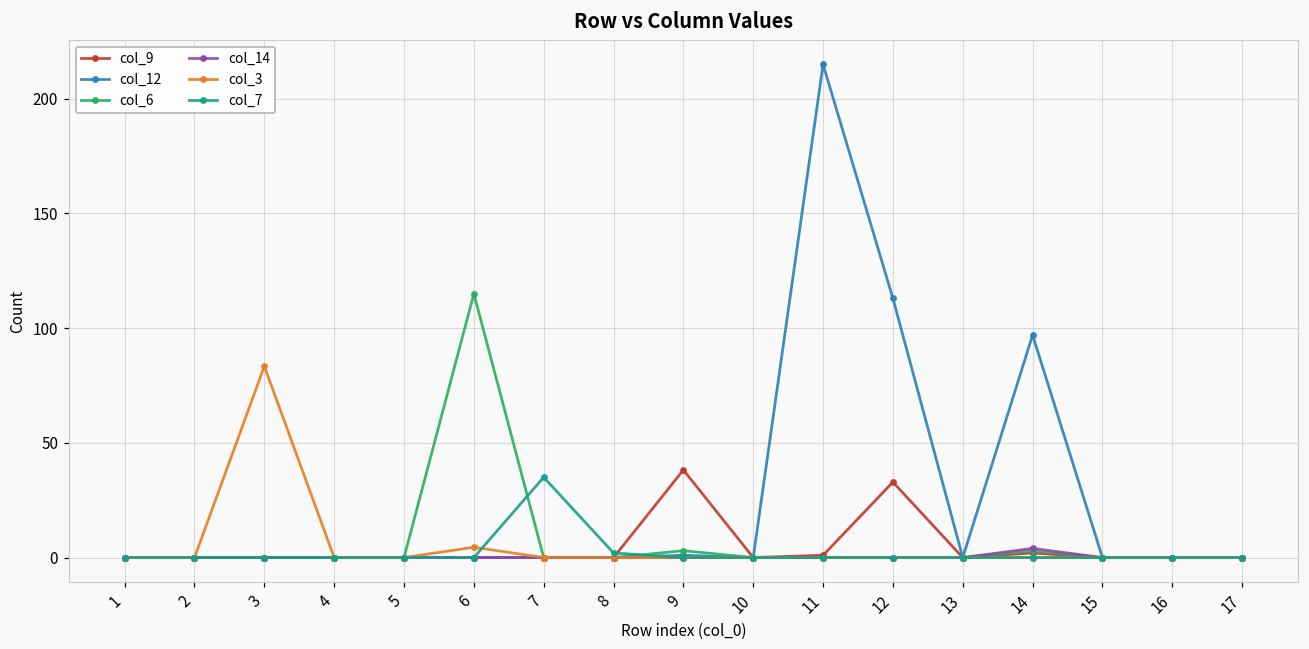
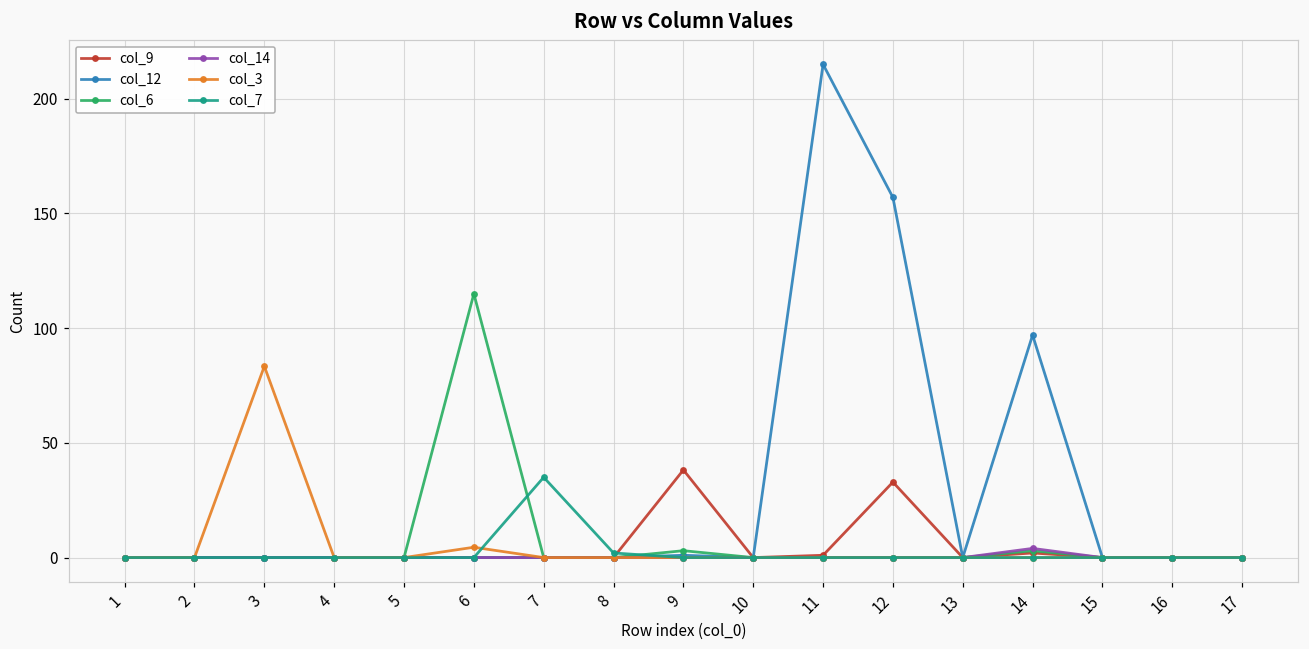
col_12, 12: 113 -> 157
